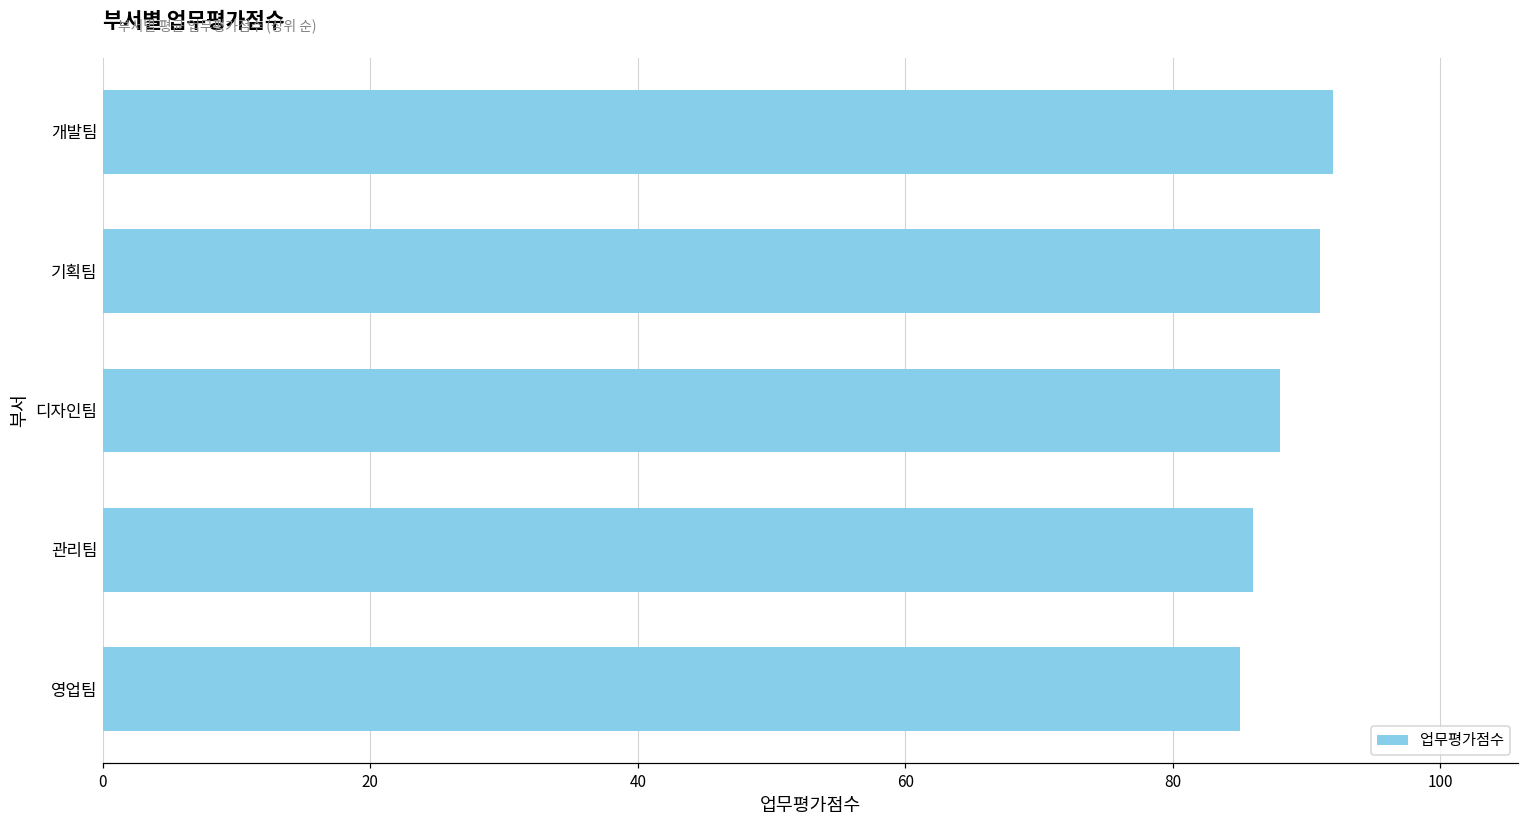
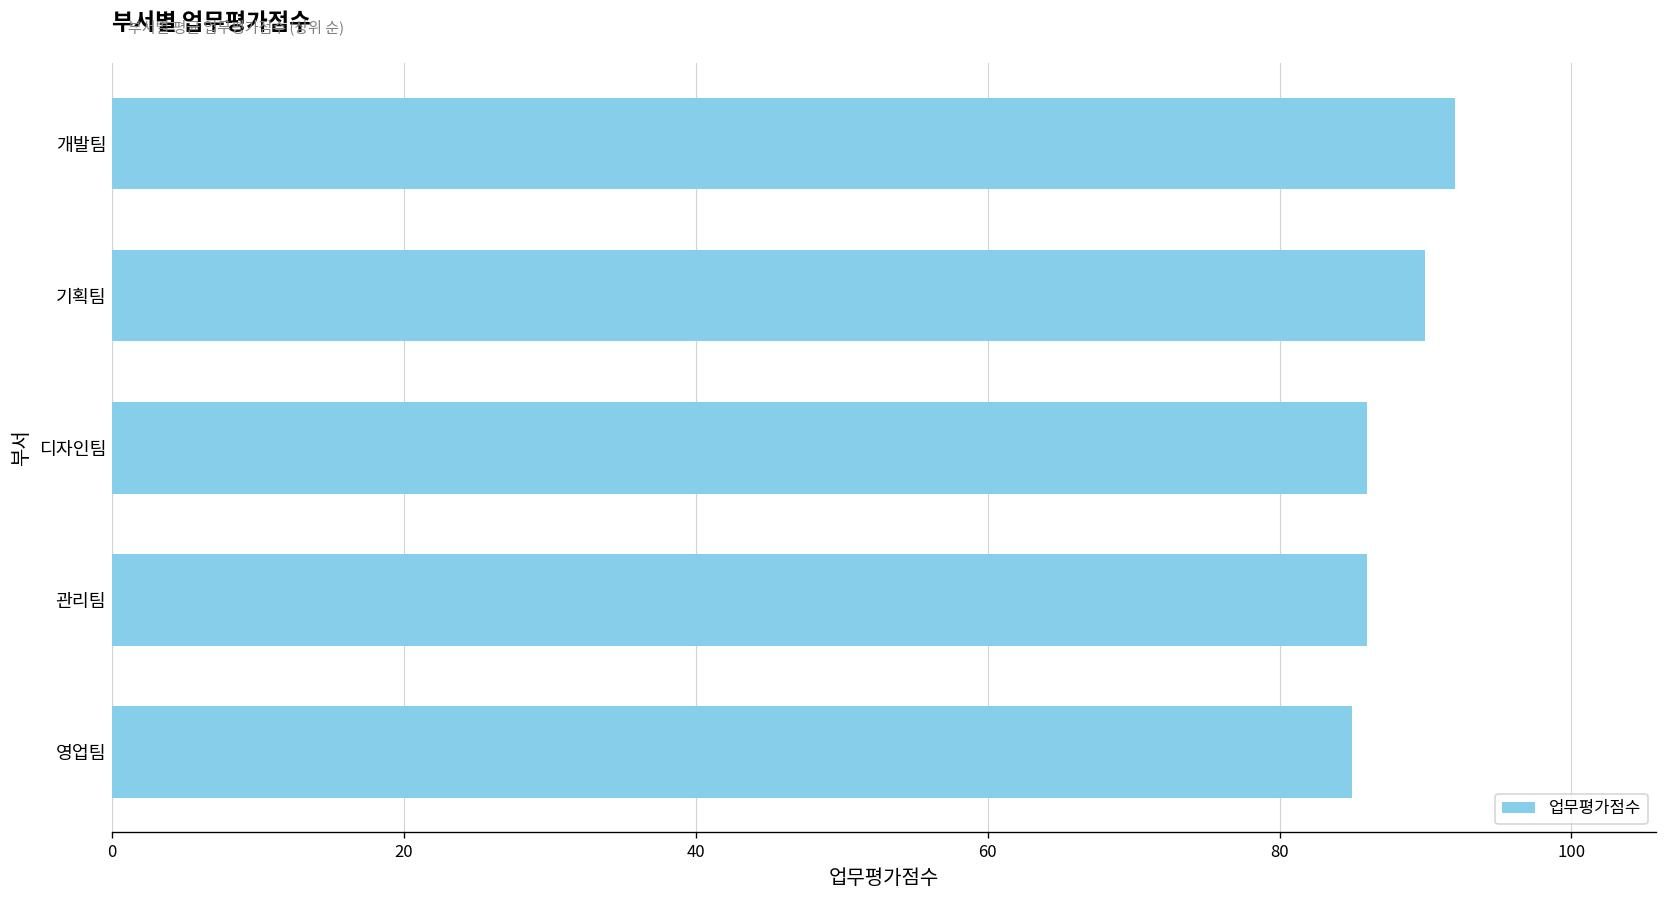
기획팀: 91 -> 90
디자인팀: 88 -> 86
